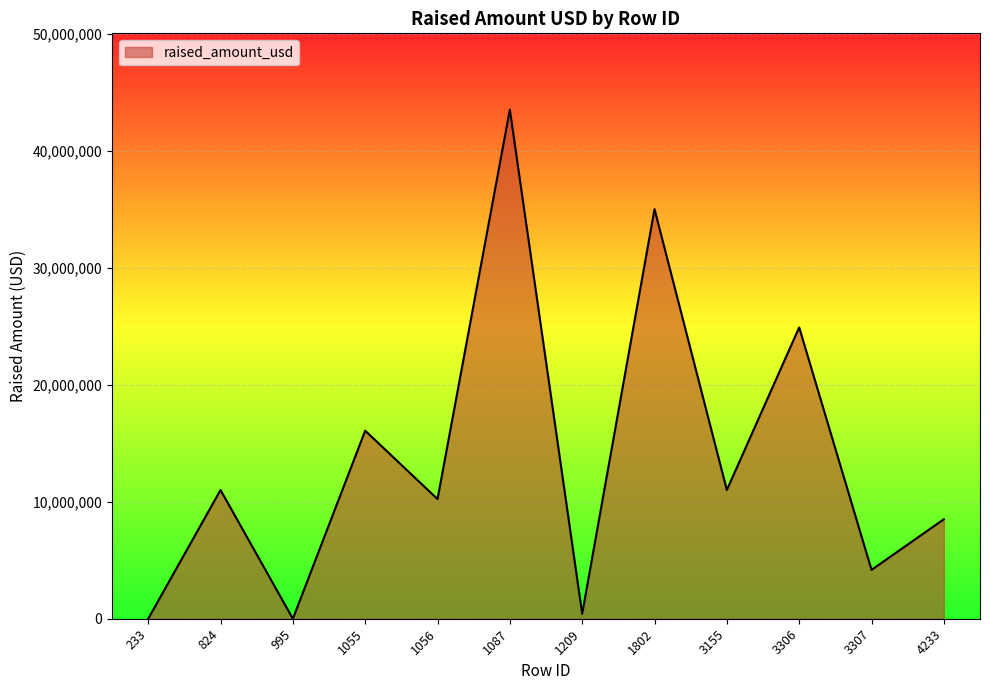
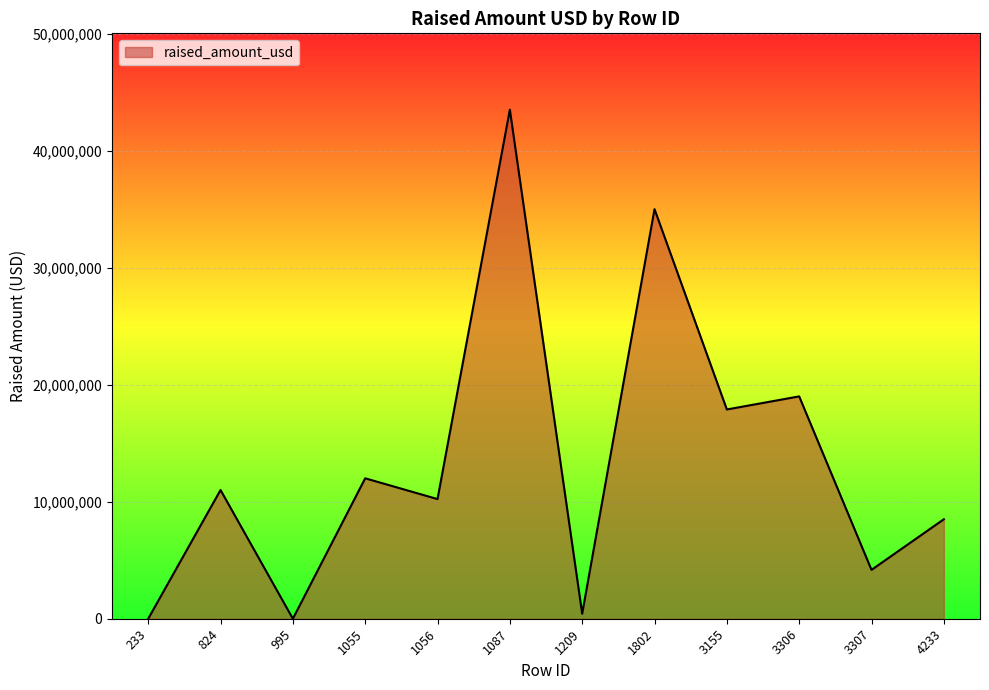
1055: 16,100,000 -> 12,000,000
3155: 11,000,000 -> 17,900,000
3306: 24,900,000 -> 19,000,000
